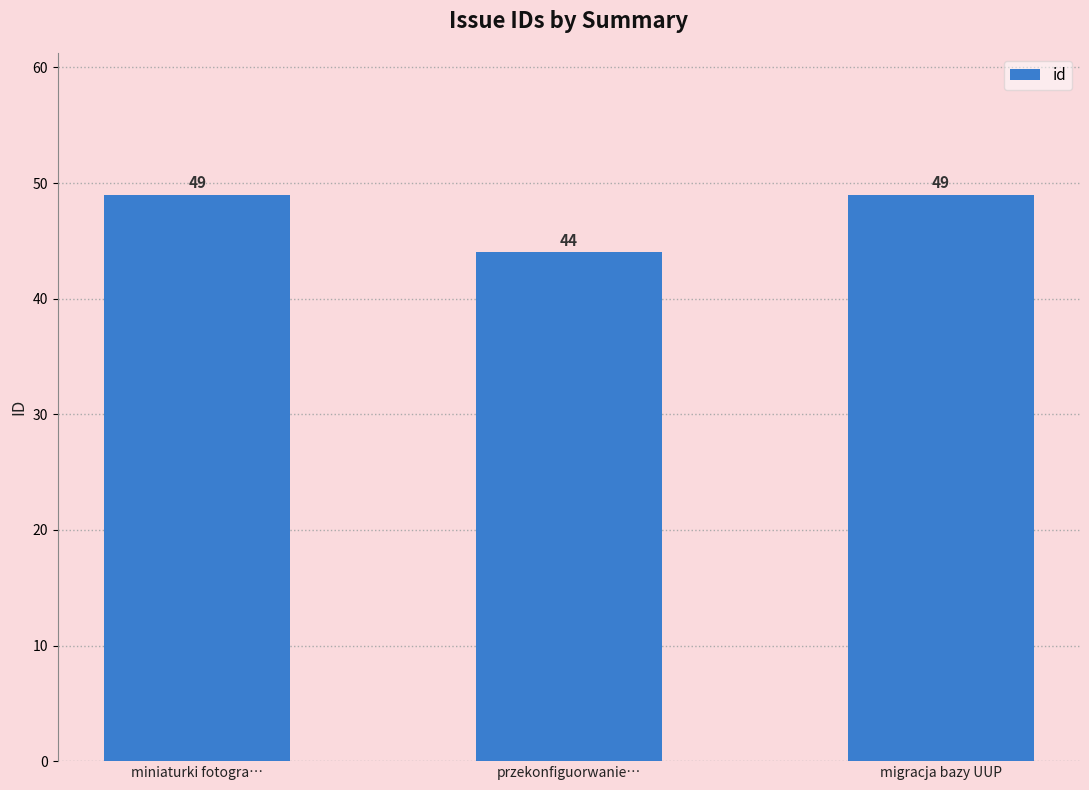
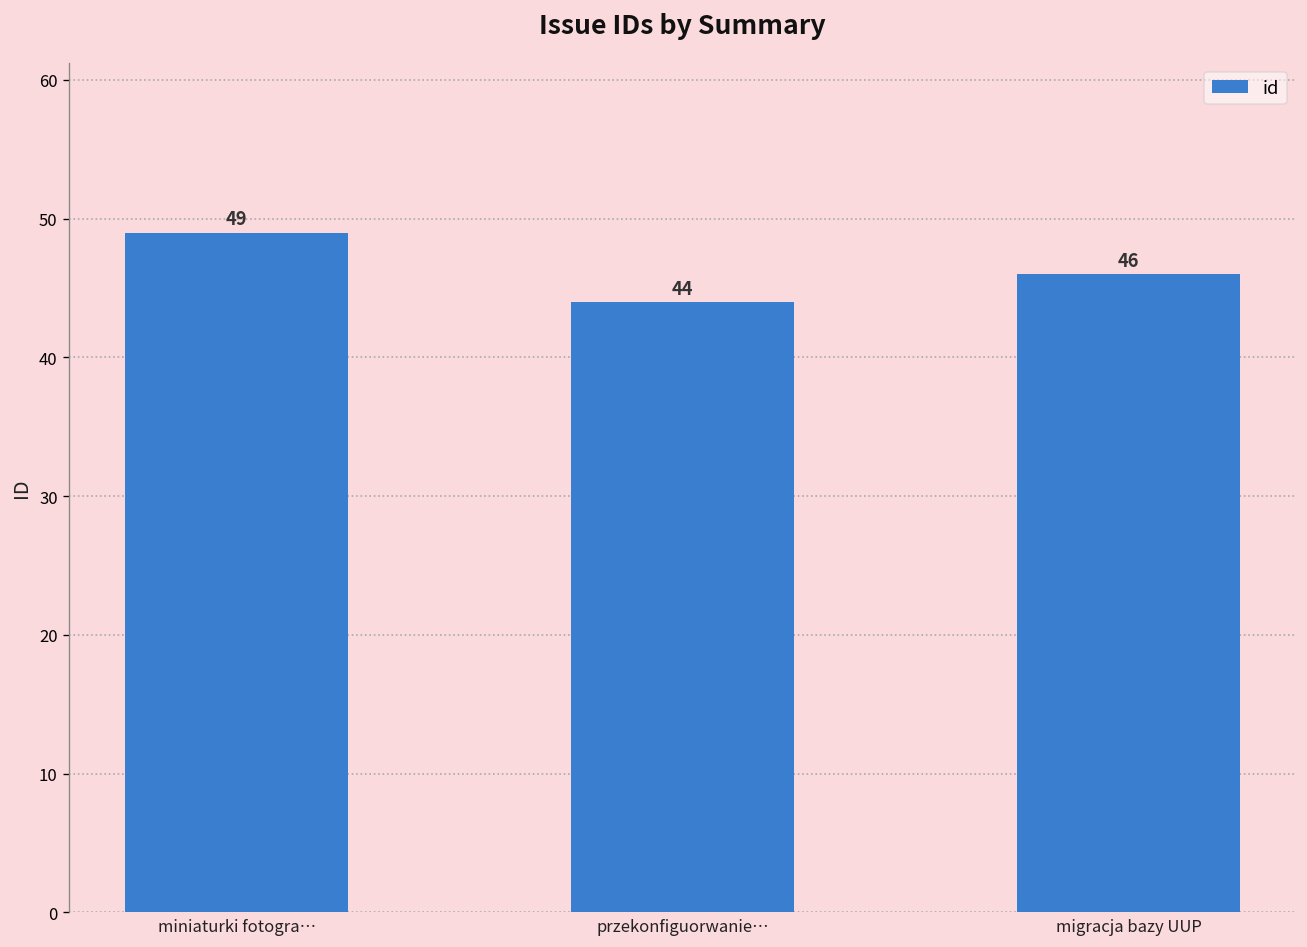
migracja bazy UUP: 49 -> 46
